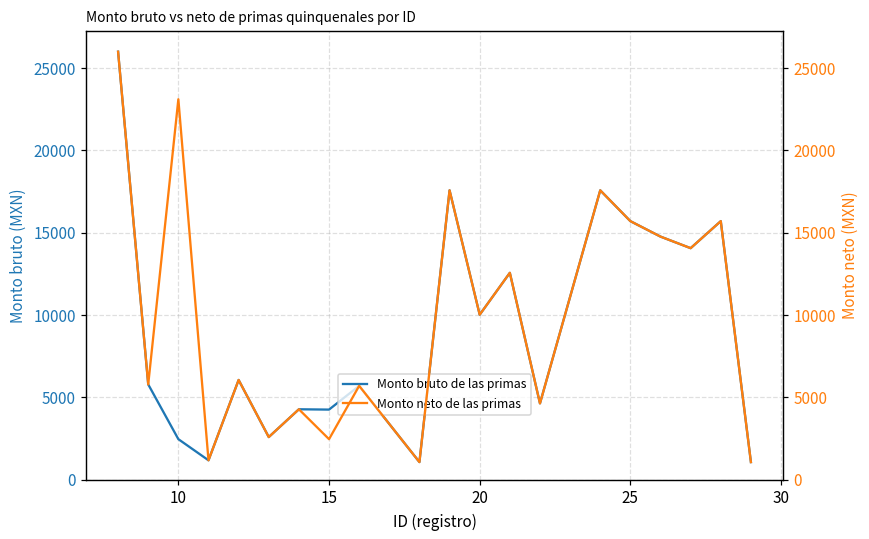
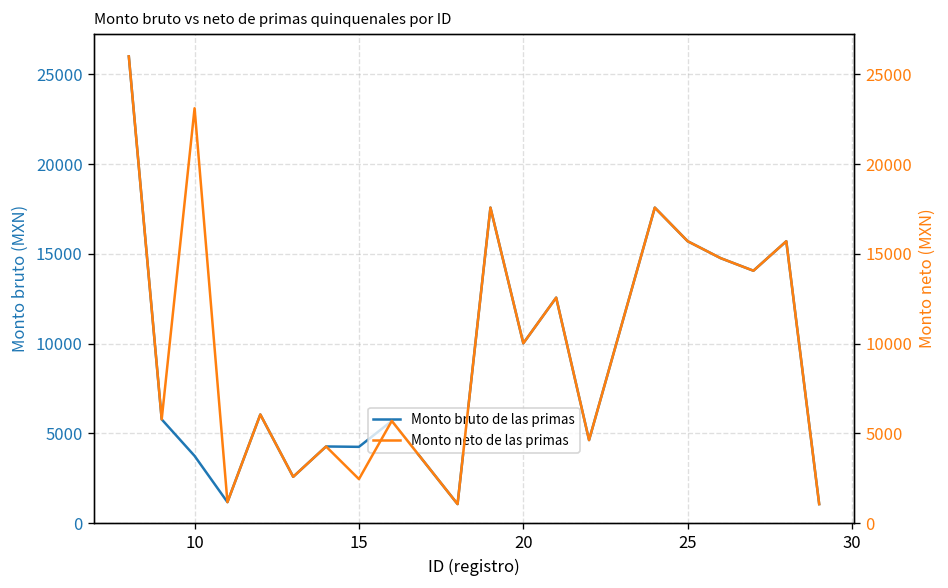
Monto bruto de las primas, 10: 2500 -> 3700
